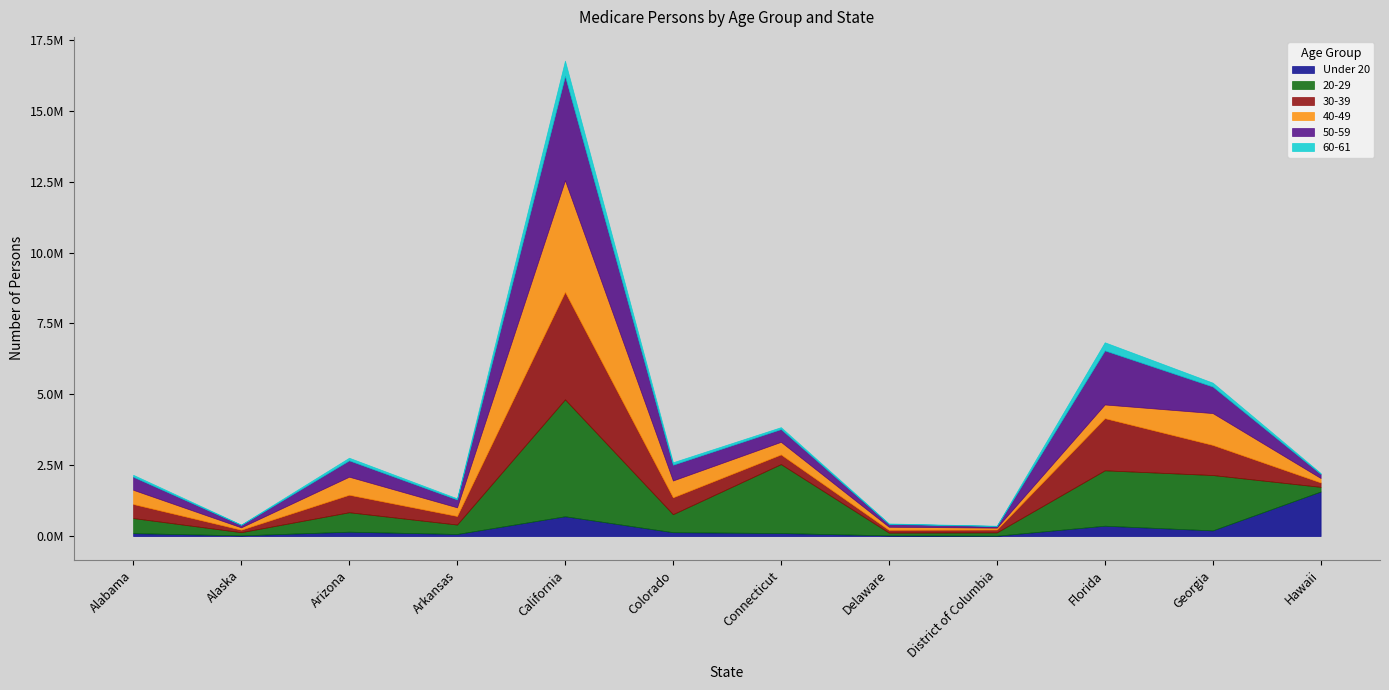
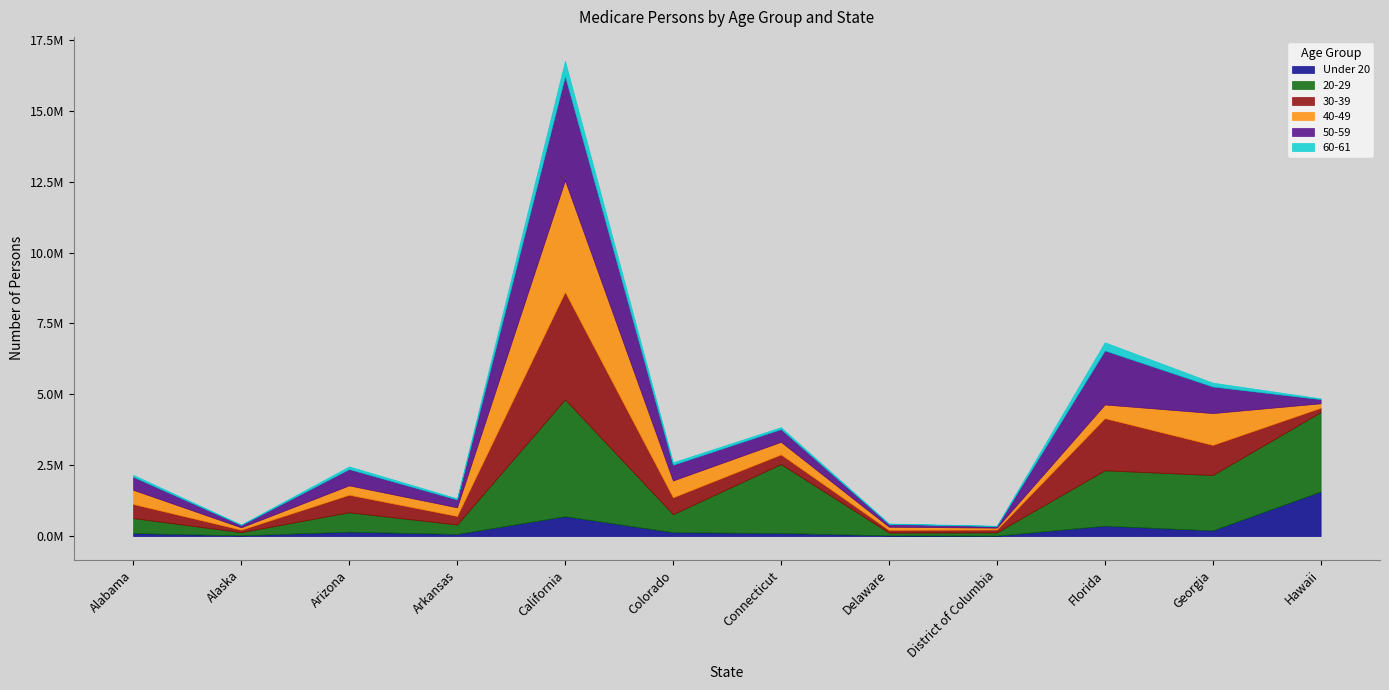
40-49, Arizona: 600000 -> 300000
20-29, Hawaii: 200000 -> 2800000
